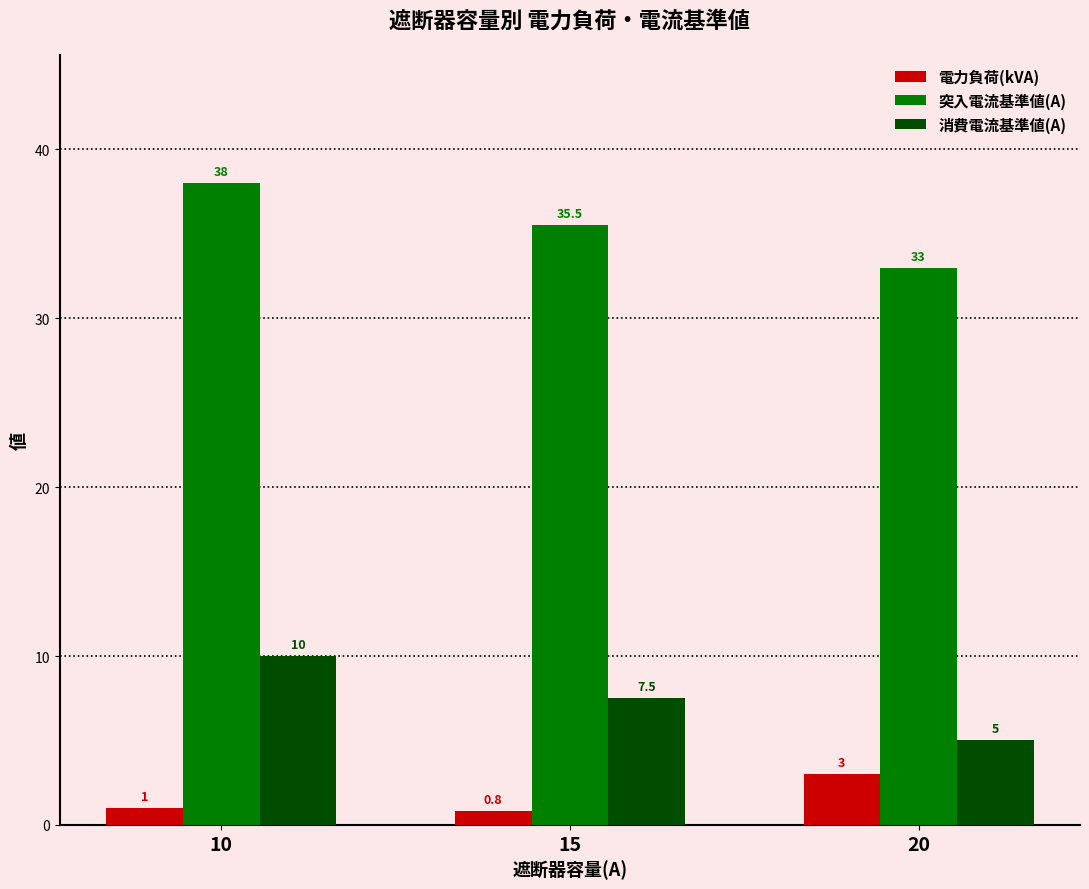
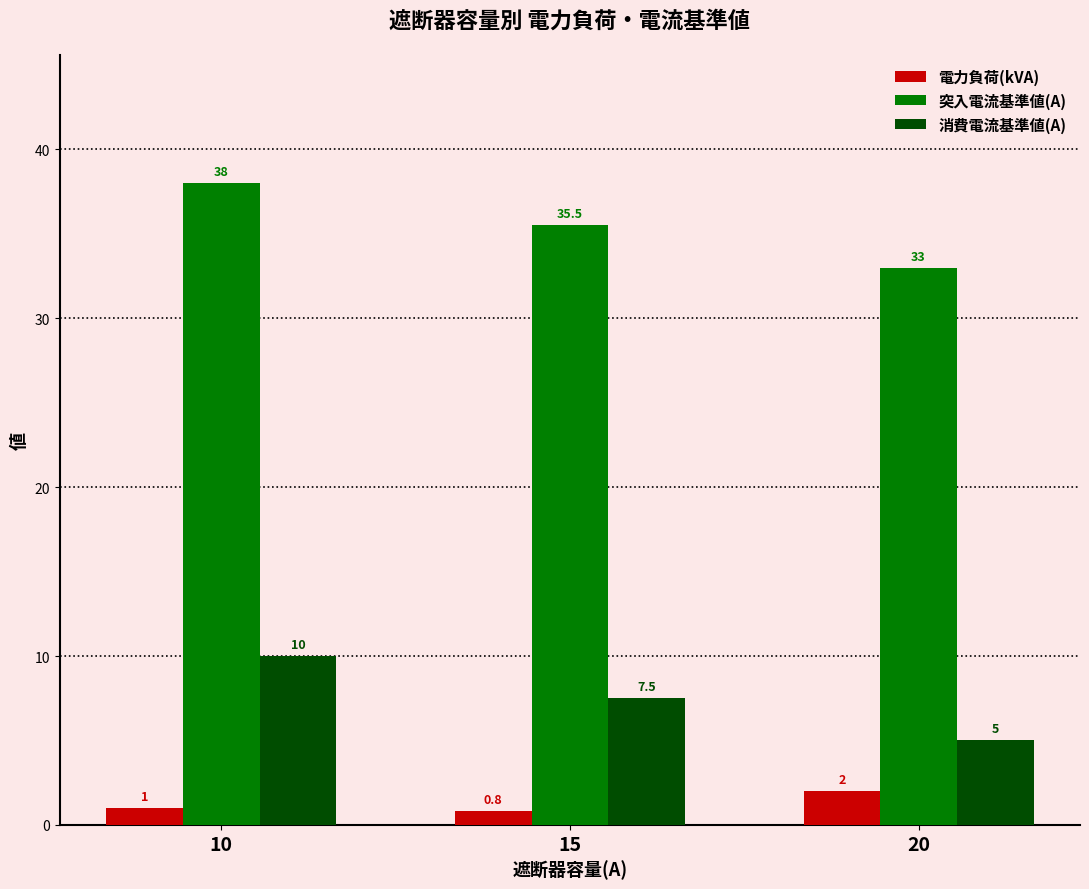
電力負荷(kVA), 20: 3 -> 2
